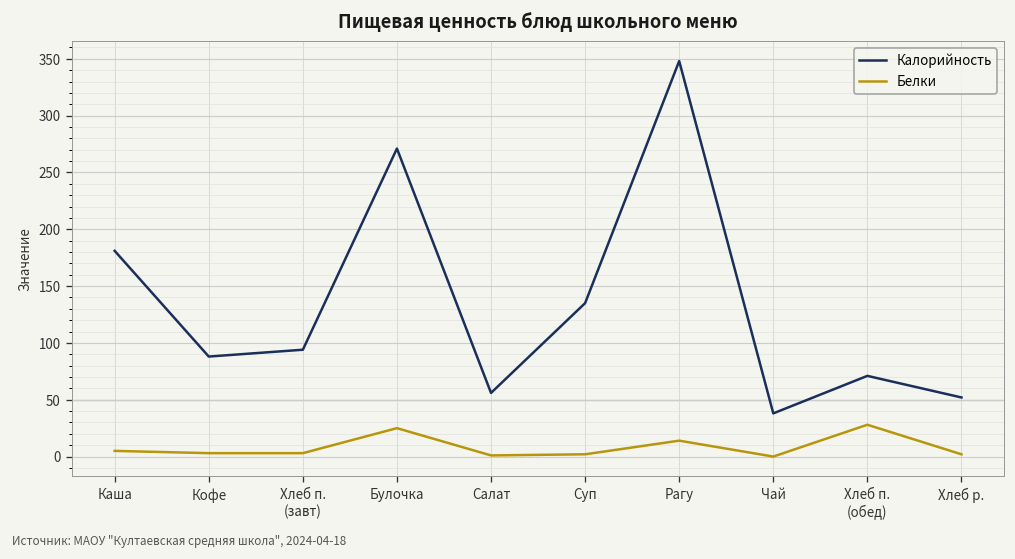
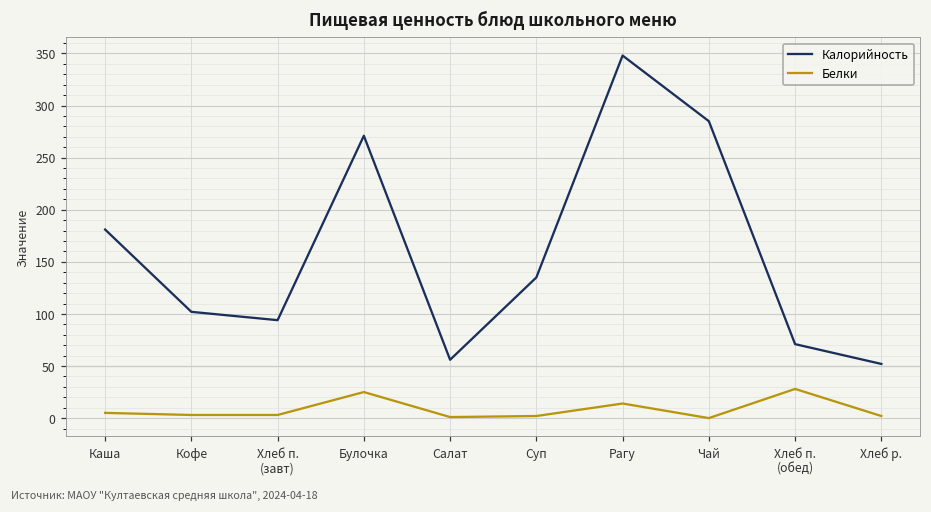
Калорийность, Кофе: 90 -> 100
Калорийность, Чай: 40 -> 290
